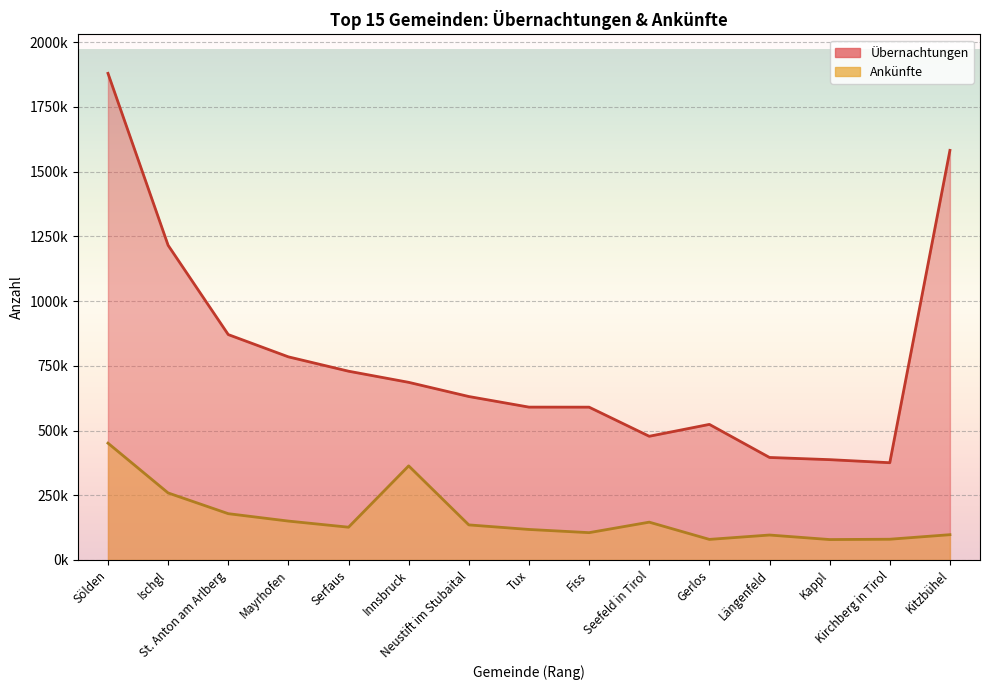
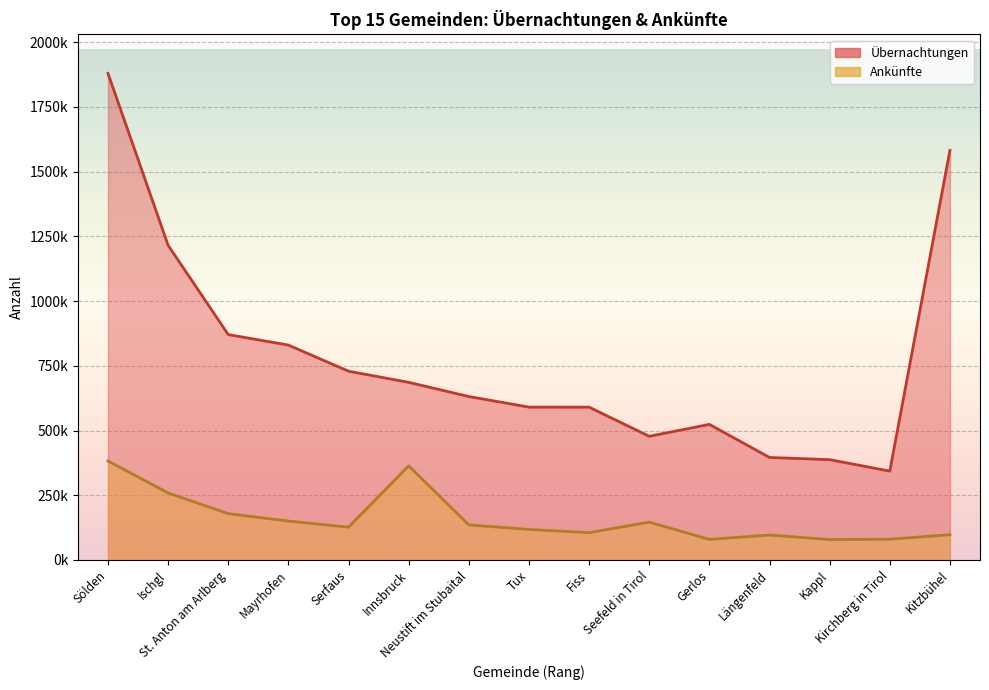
Ankünfte, Sölden: 450000 -> 380000
Übernachtungen, Mayrhofen: 780000 -> 830000
Übernachtungen, Kirchberg in Tirol: 380000 -> 340000
